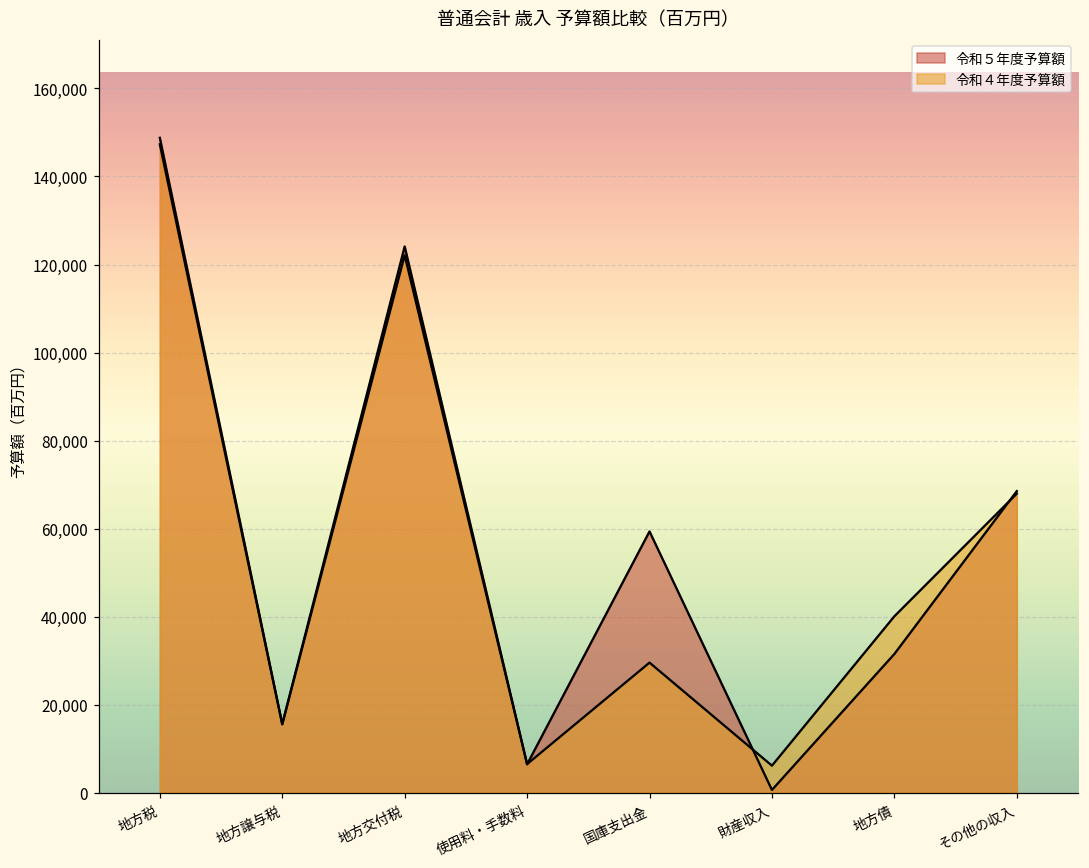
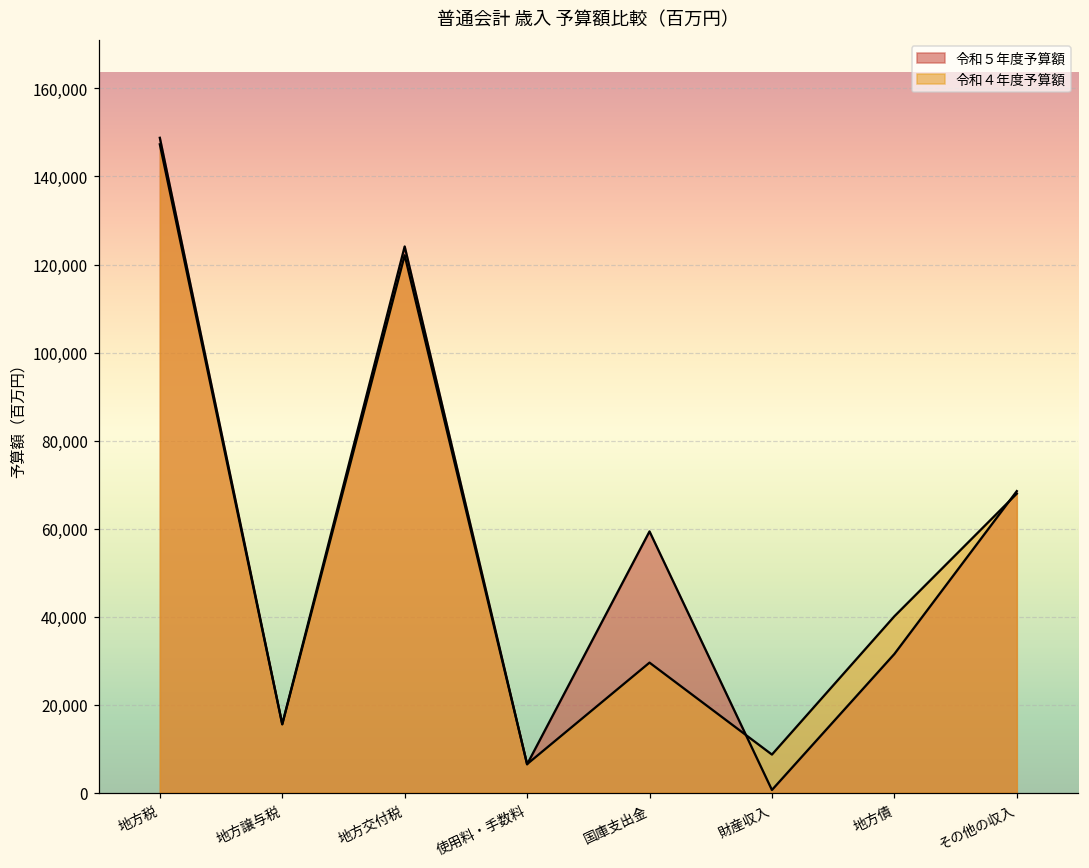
令和４年度予算額, 財産収入: 6,000 -> 9,000
